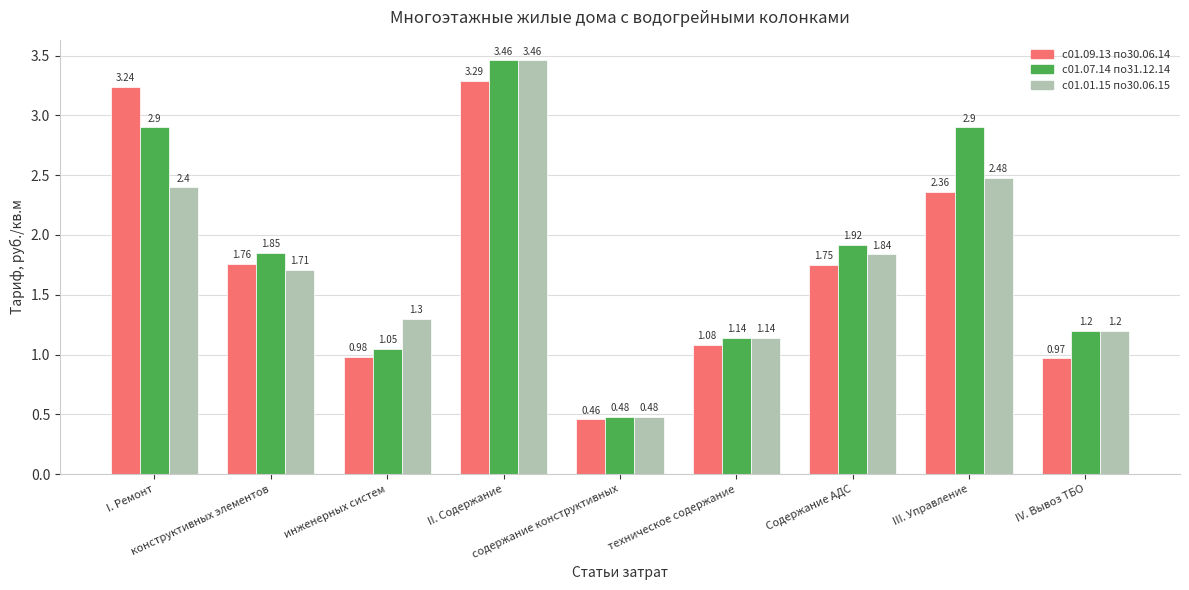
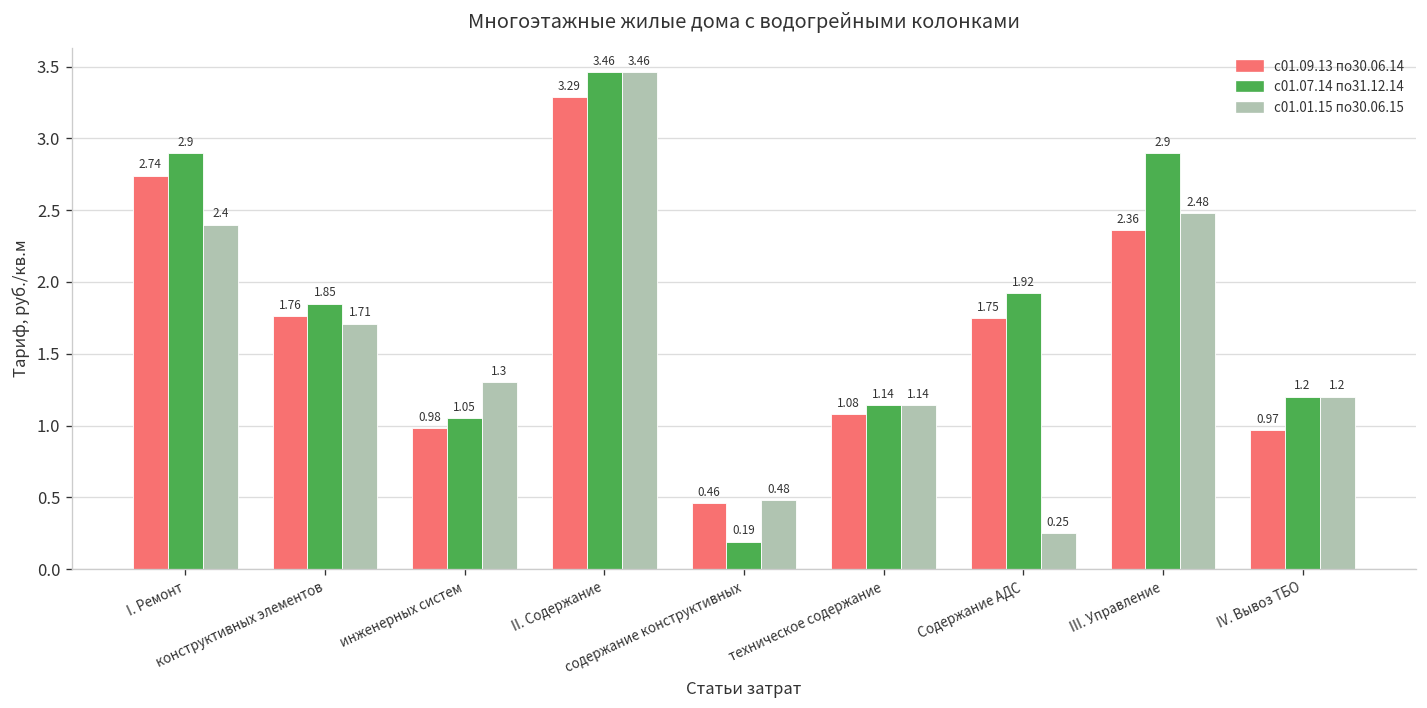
с01.09.13 по30.06.14, I. Ремонт: 3.24 -> 2.74
с01.07.14 по31.12.14, содержание конструктивных: 0.48 -> 0.19
с01.01.15 по30.06.15, Содержание АДС: 1.84 -> 0.25
